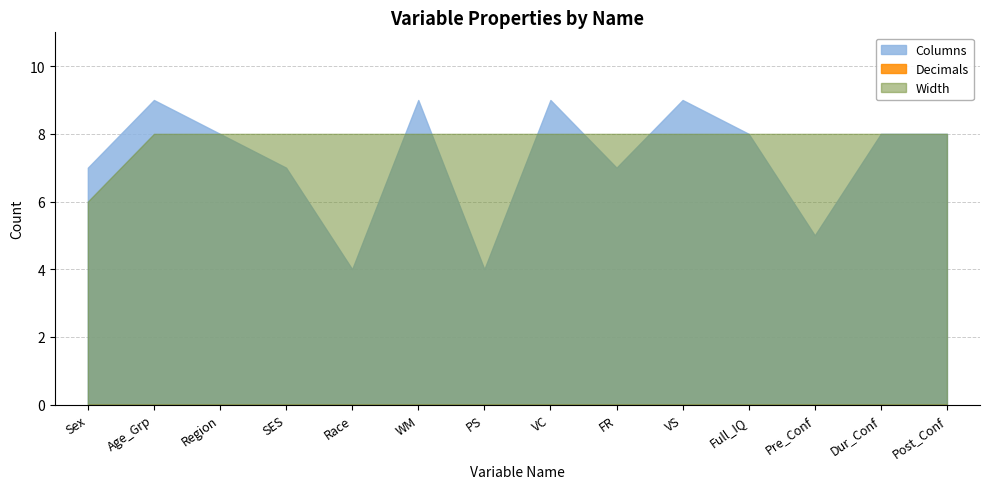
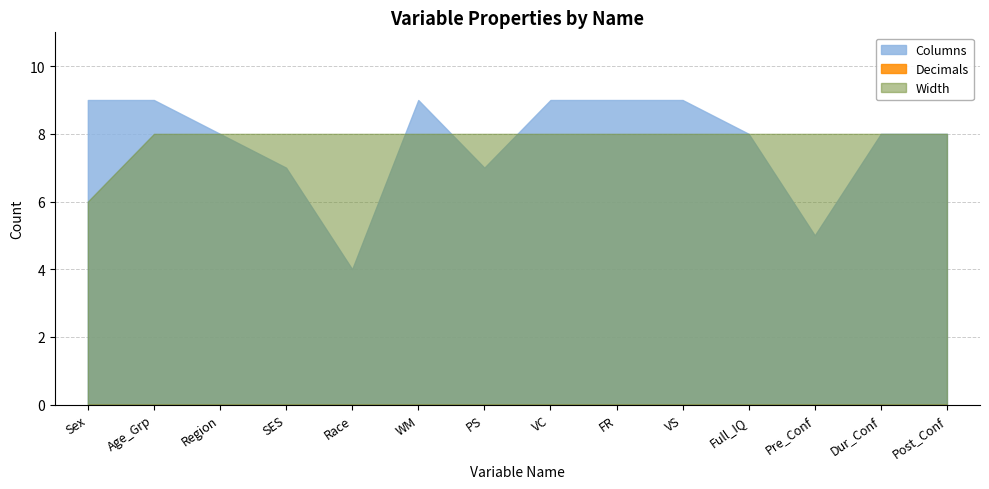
Columns, Sex: 7 -> 9
Columns, PS: 4 -> 7
Columns, FR: 7 -> 9
